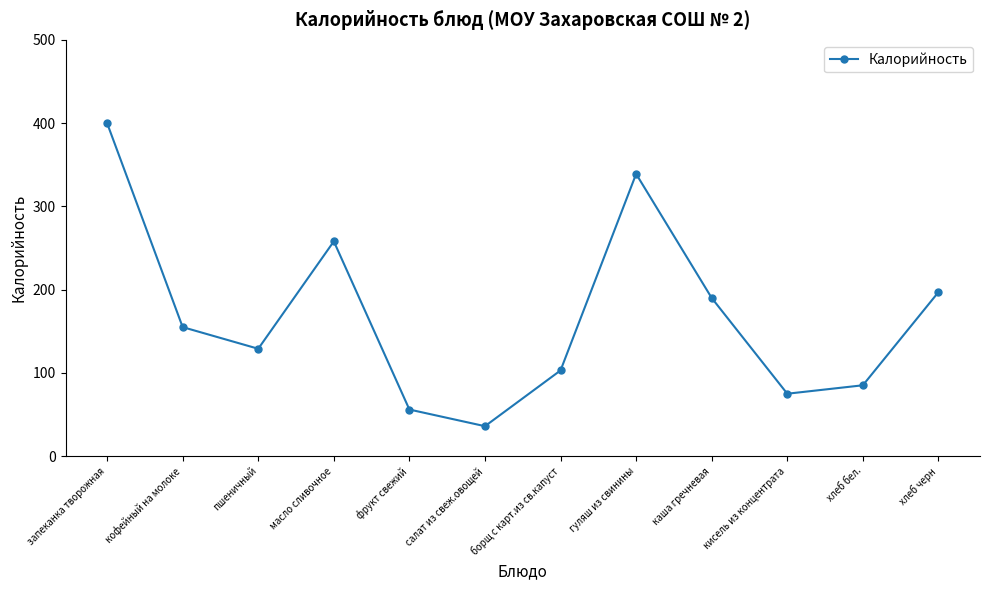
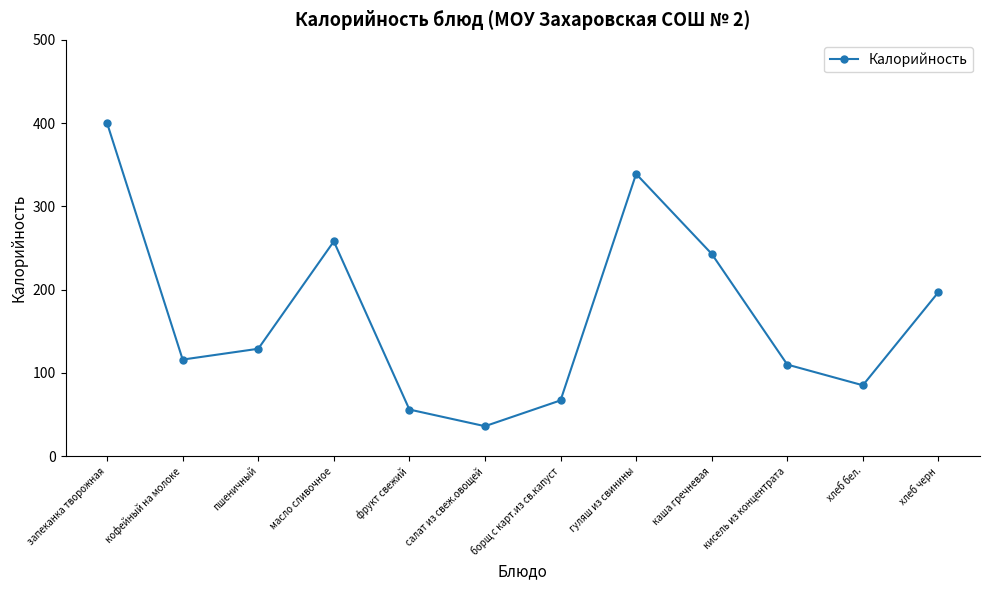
кофейный на молоке: 160 -> 120
борщ с карт.из св.капуст: 100 -> 70
каша гречневая: 190 -> 240
кисель из концентрата: 80 -> 110
